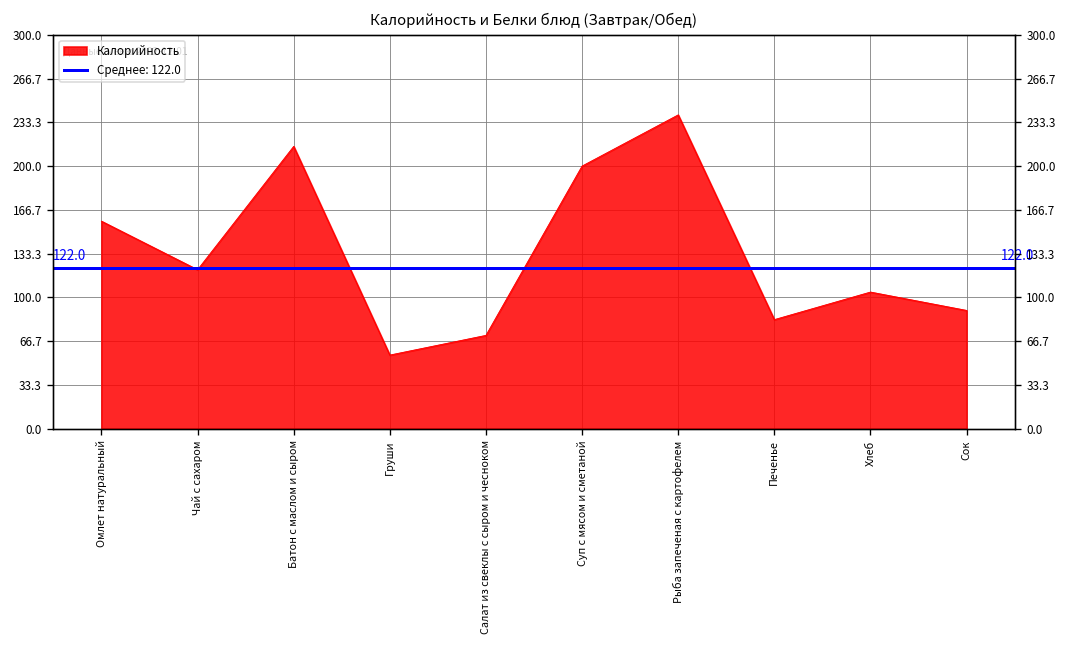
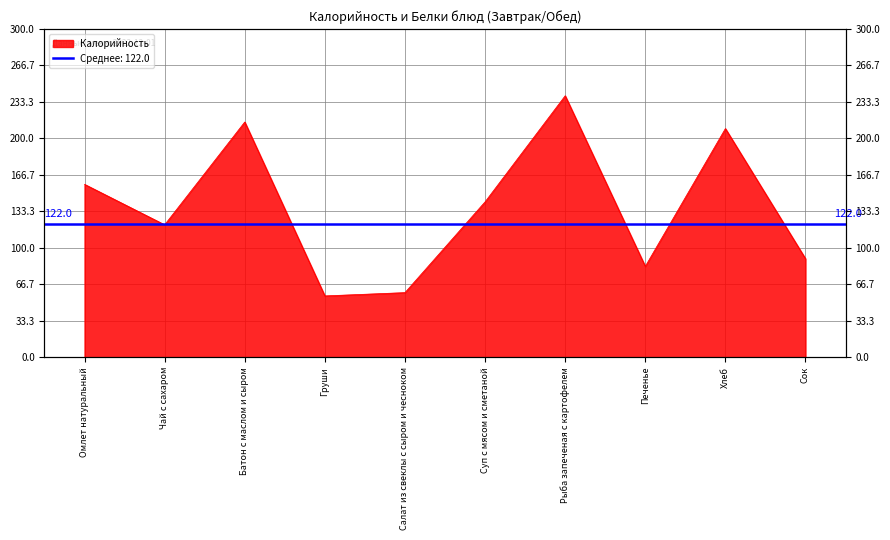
Салат из свеклы с сыром и чесноком: 71 -> 59
Суп с мясом и сметаной: 200 -> 142
Хлеб: 104 -> 209
